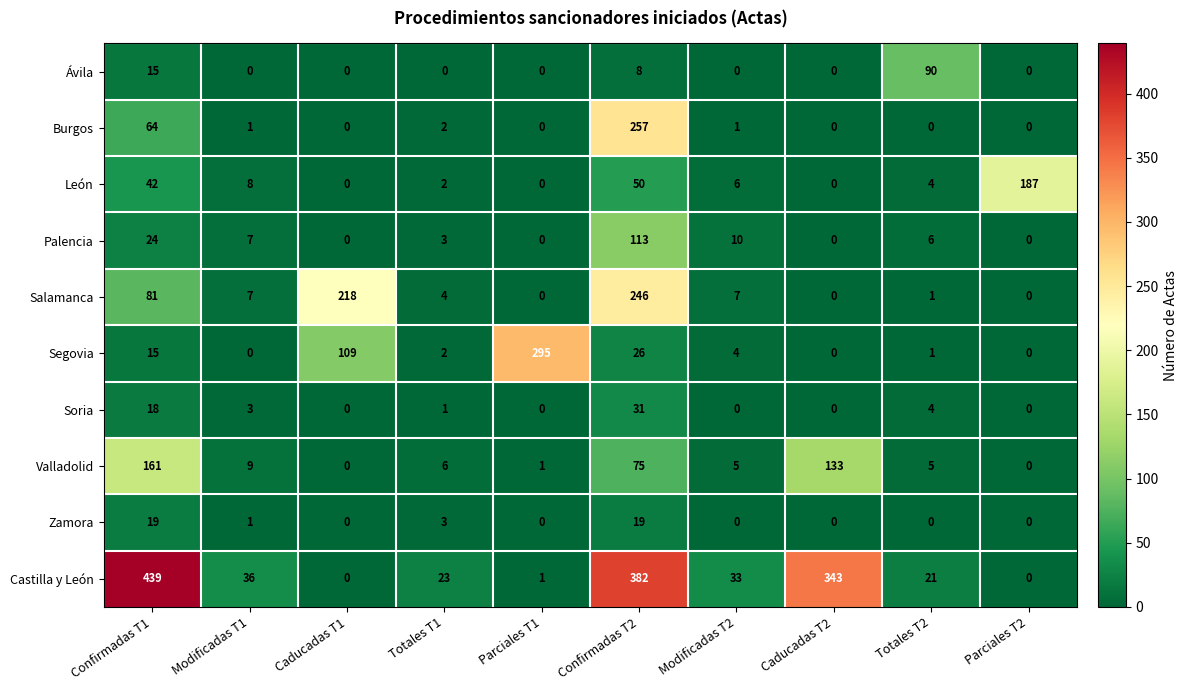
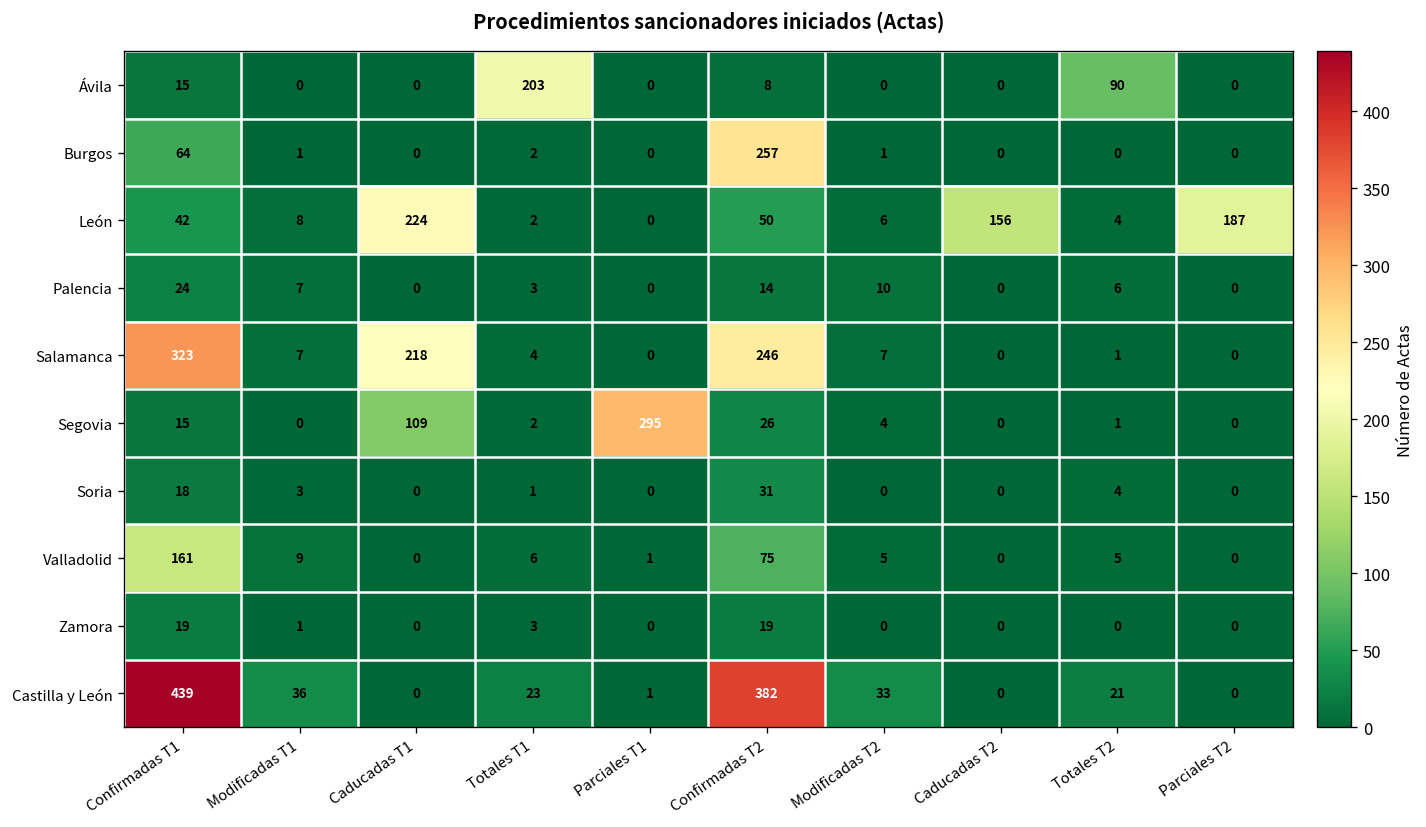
Ávila, Totales T1: 0 -> 203
León, Caducadas T1: 0 -> 224
León, Caducadas T2: 0 -> 156
Palencia, Confirmadas T2: 113 -> 14
Salamanca, Confirmadas T1: 81 -> 323
Valladolid, Caducadas T2: 133 -> 0
Castilla y León, Caducadas T2: 343 -> 0
